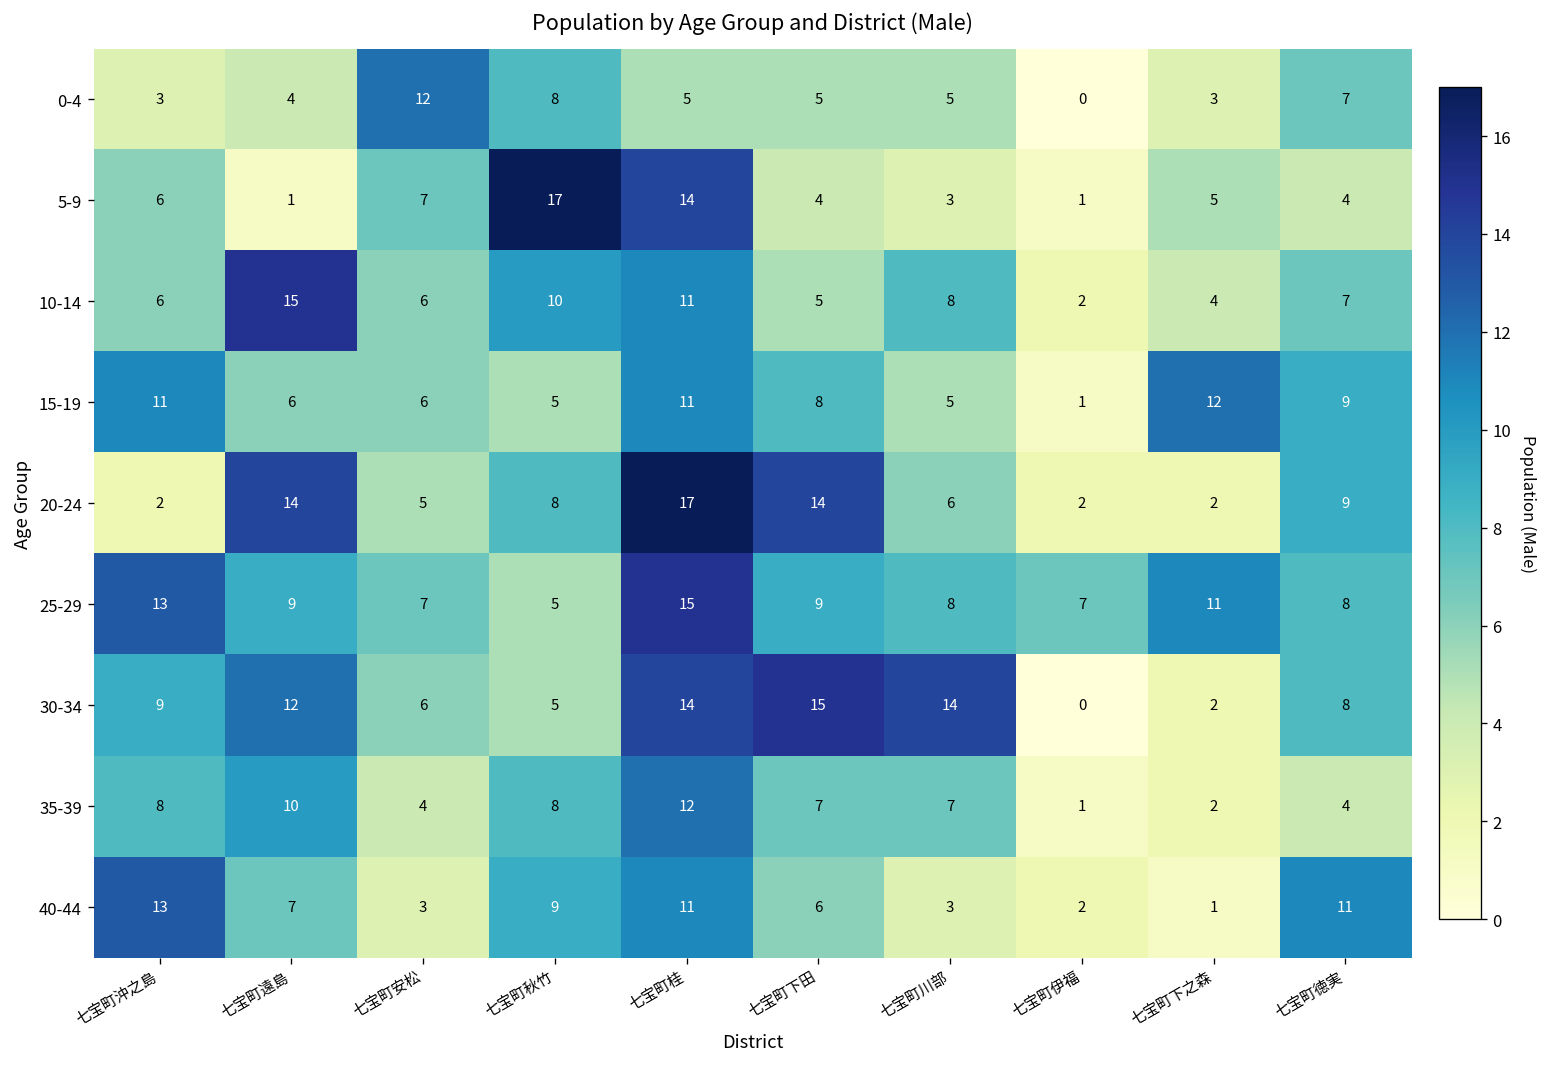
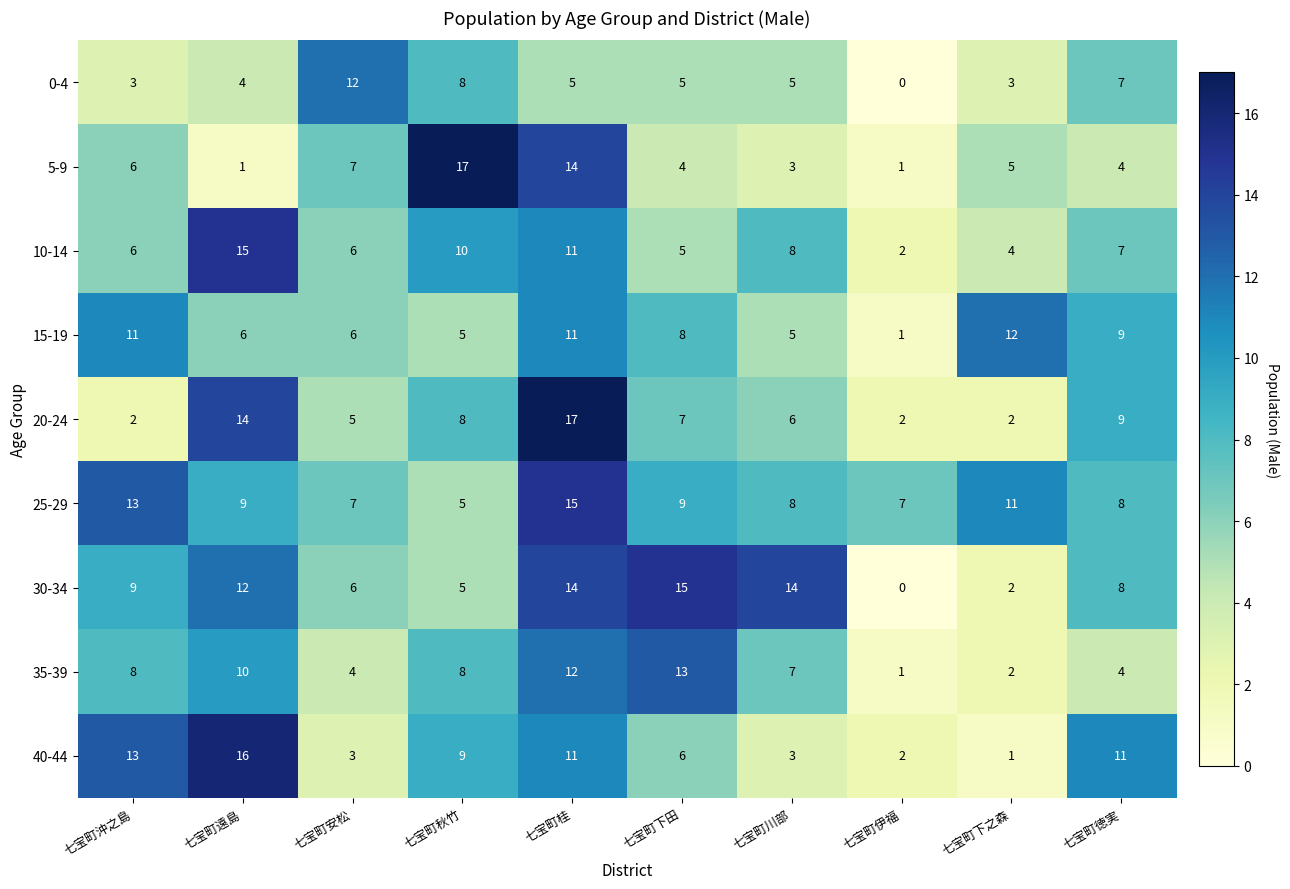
20-24, 七宝町下田: 14 -> 7
35-39, 七宝町下田: 7 -> 13
40-44, 七宝町遠島: 7 -> 16
